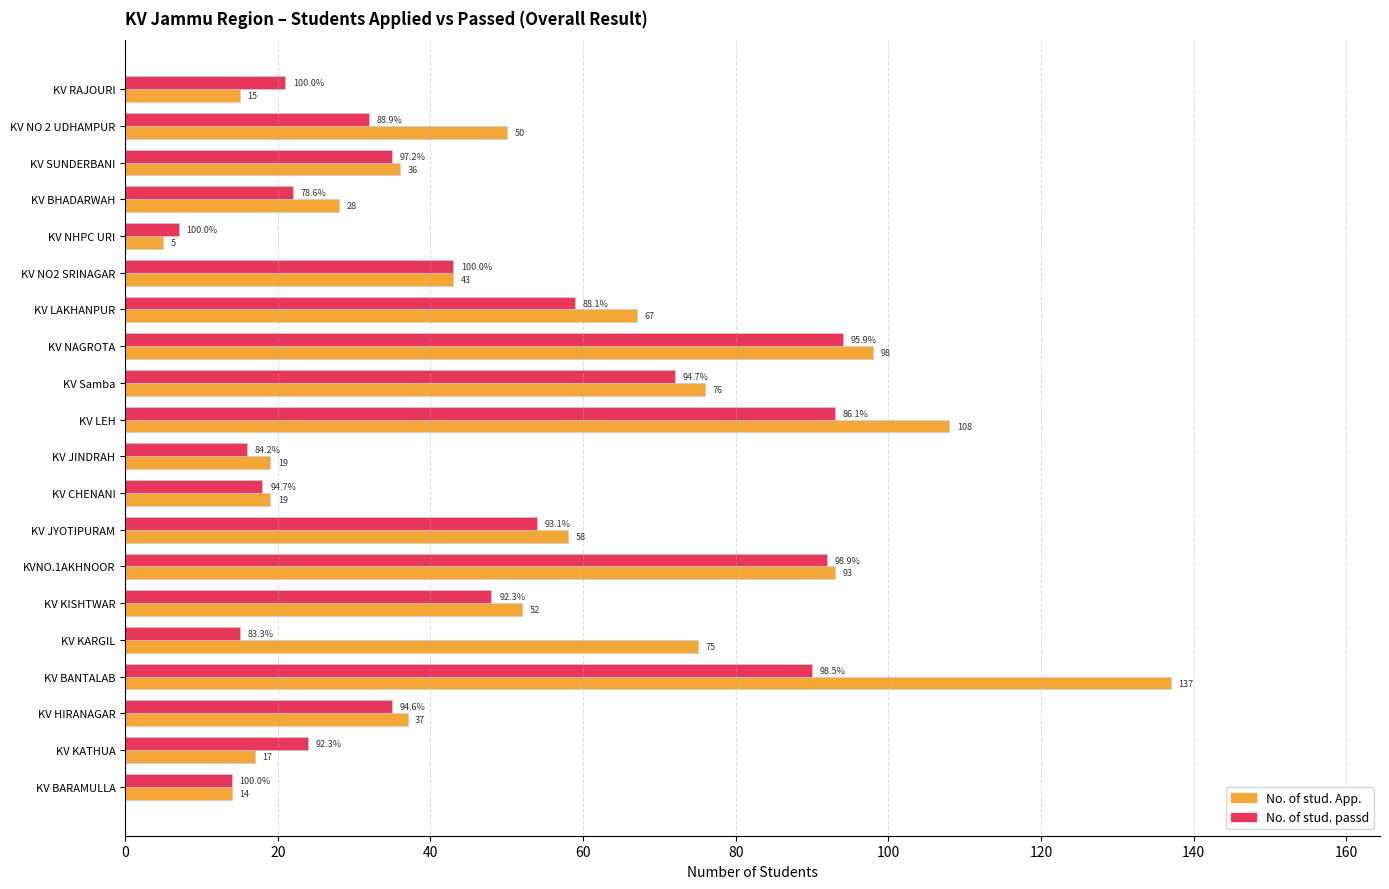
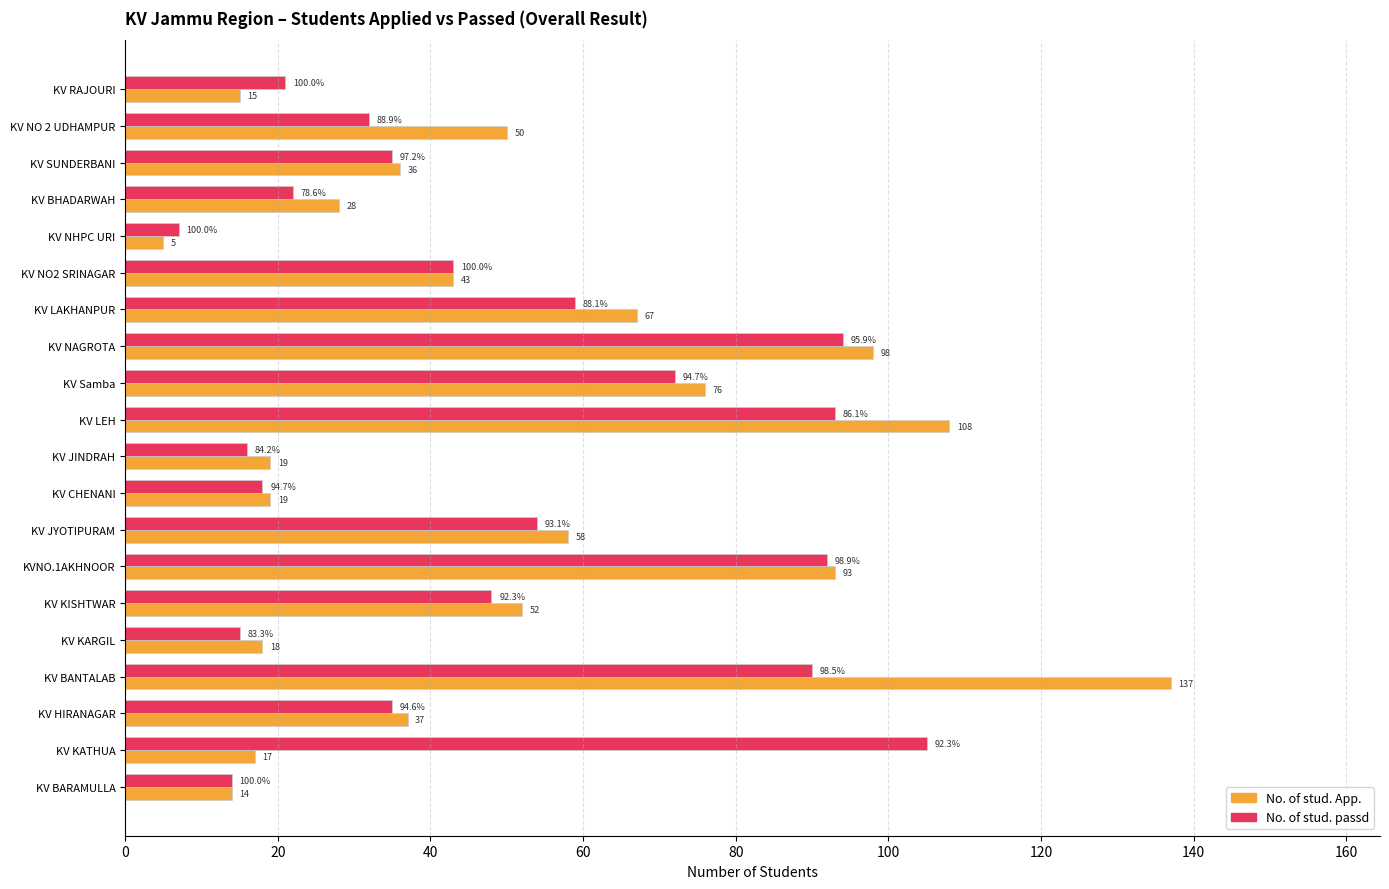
No. of stud. App., KV KARGIL: 75 -> 18
No. of stud. passd, KV KATHUA: 24 -> 105
